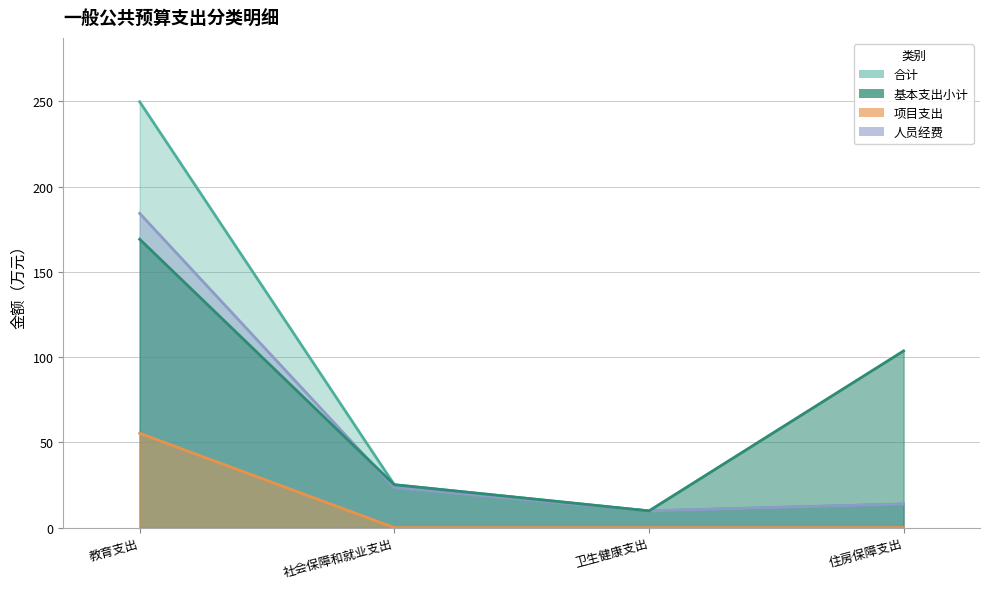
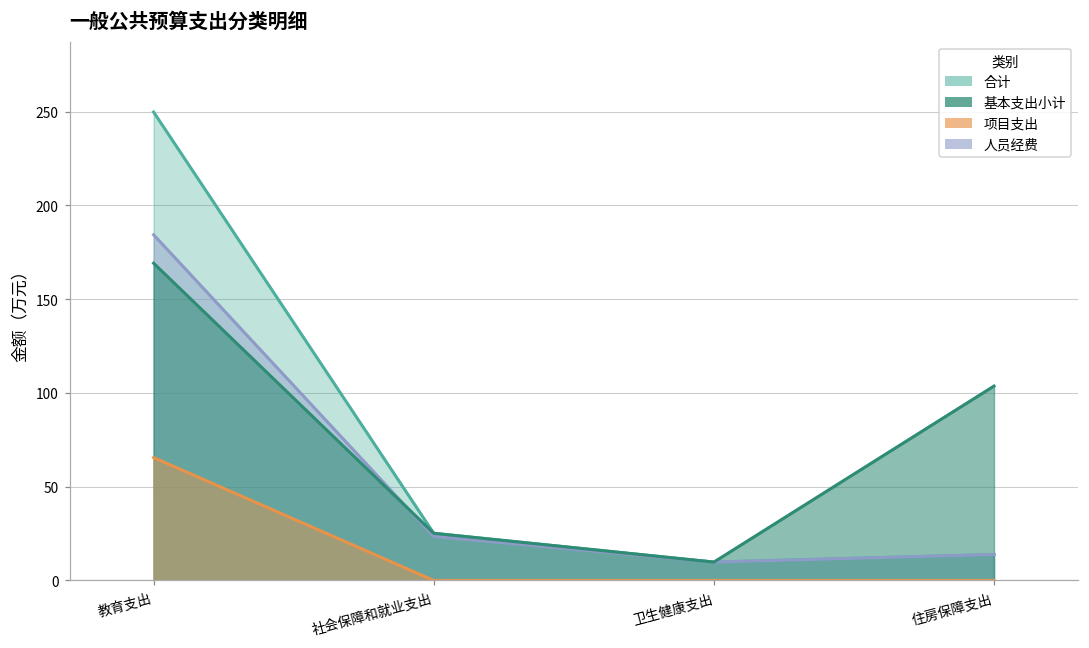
项目支出, 教育支出: 55 -> 66
